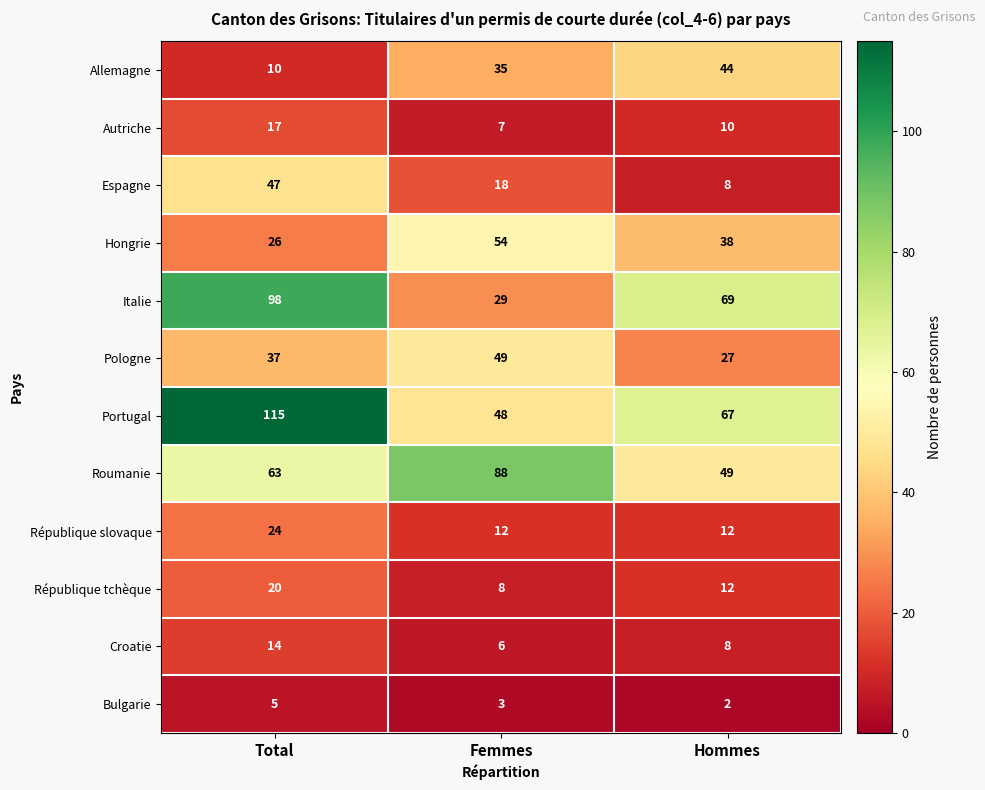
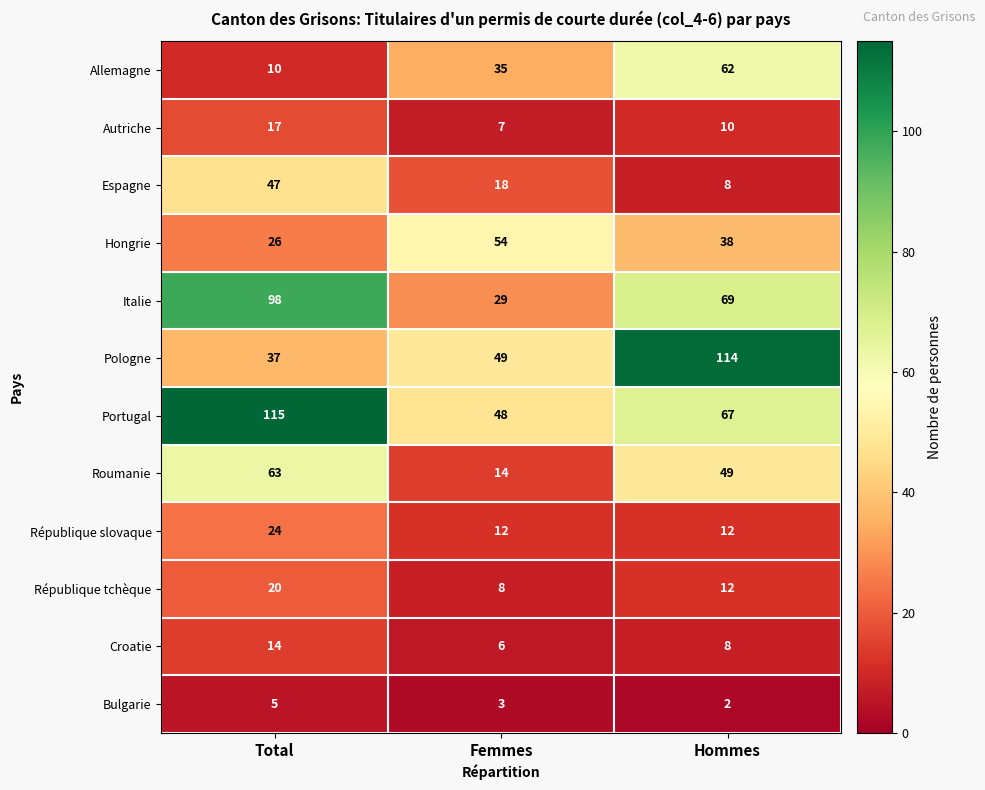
Allemagne, Hommes: 44 -> 62
Pologne, Hommes: 27 -> 114
Roumanie, Femmes: 88 -> 14
